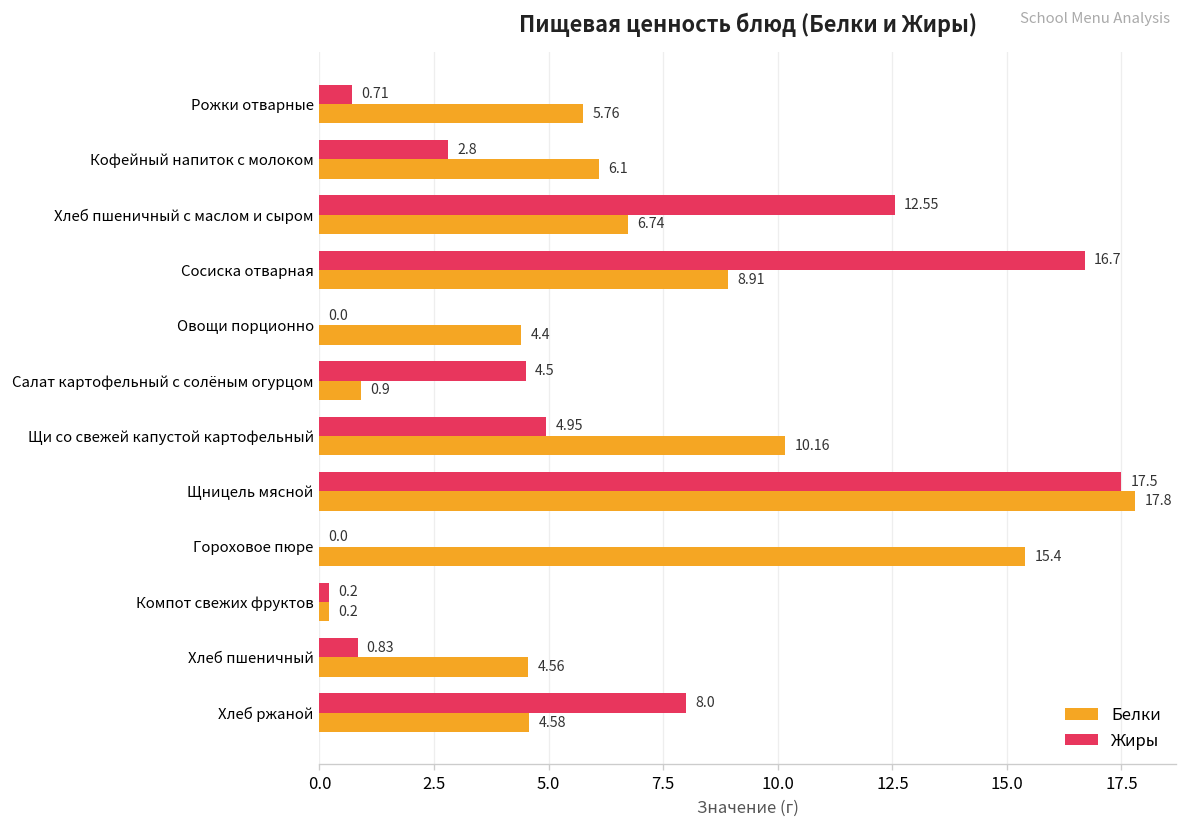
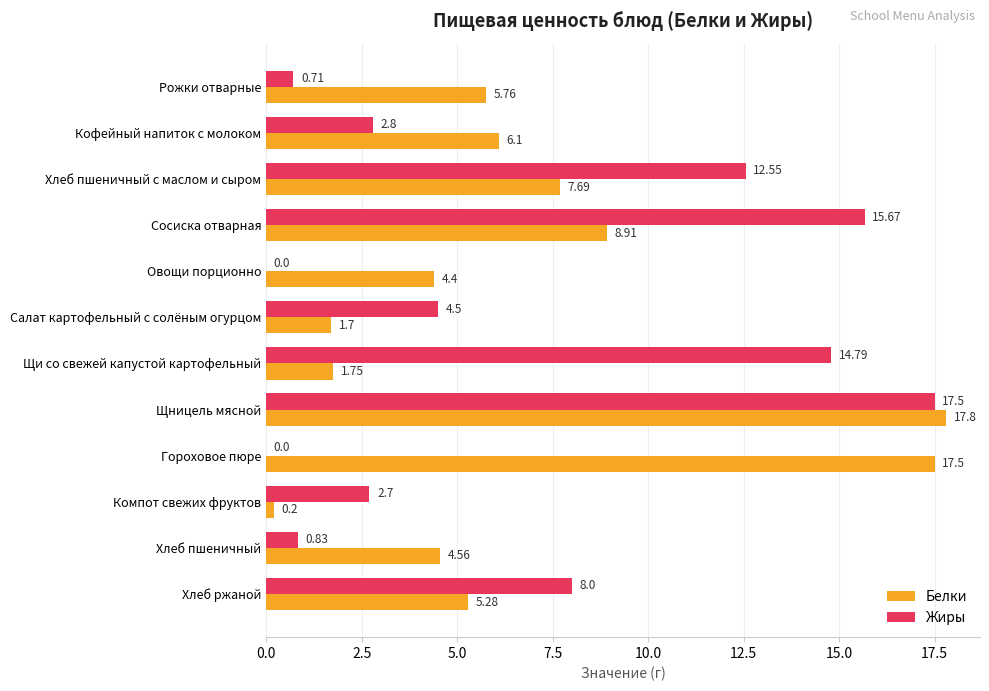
Белки, Хлеб пшеничный с маслом и сыром: 6.74 -> 7.69
Жиры, Сосиска отварная: 16.7 -> 15.67
Белки, Салат картофельный с солёным огурцом: 0.9 -> 1.7
Жиры, Щи со свежей капустой картофельный: 4.95 -> 14.79
Белки, Щи со свежей капустой картофельный: 10.16 -> 1.75
Белки, Гороховое пюре: 15.4 -> 17.5
Жиры, Компот свежих фруктов: 0.2 -> 2.7
Белки, Хлеб ржаной: 4.58 -> 5.28
